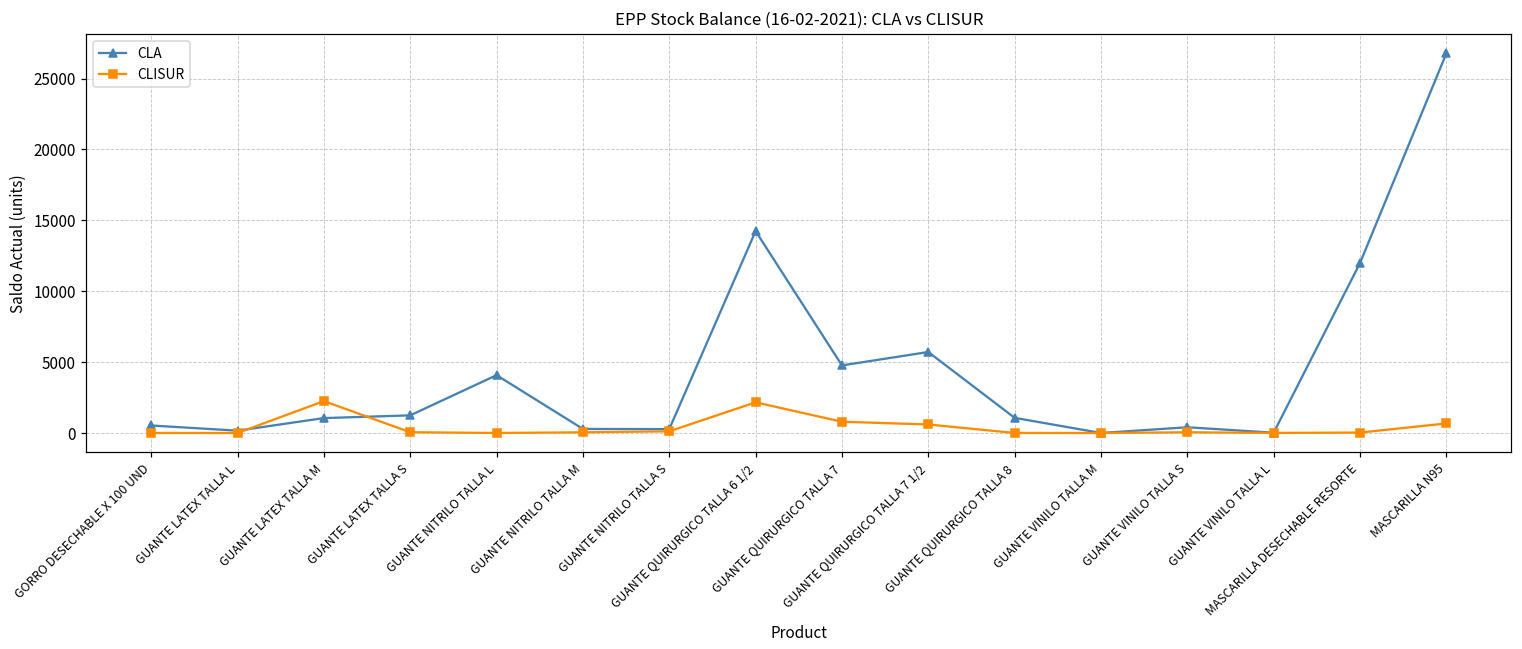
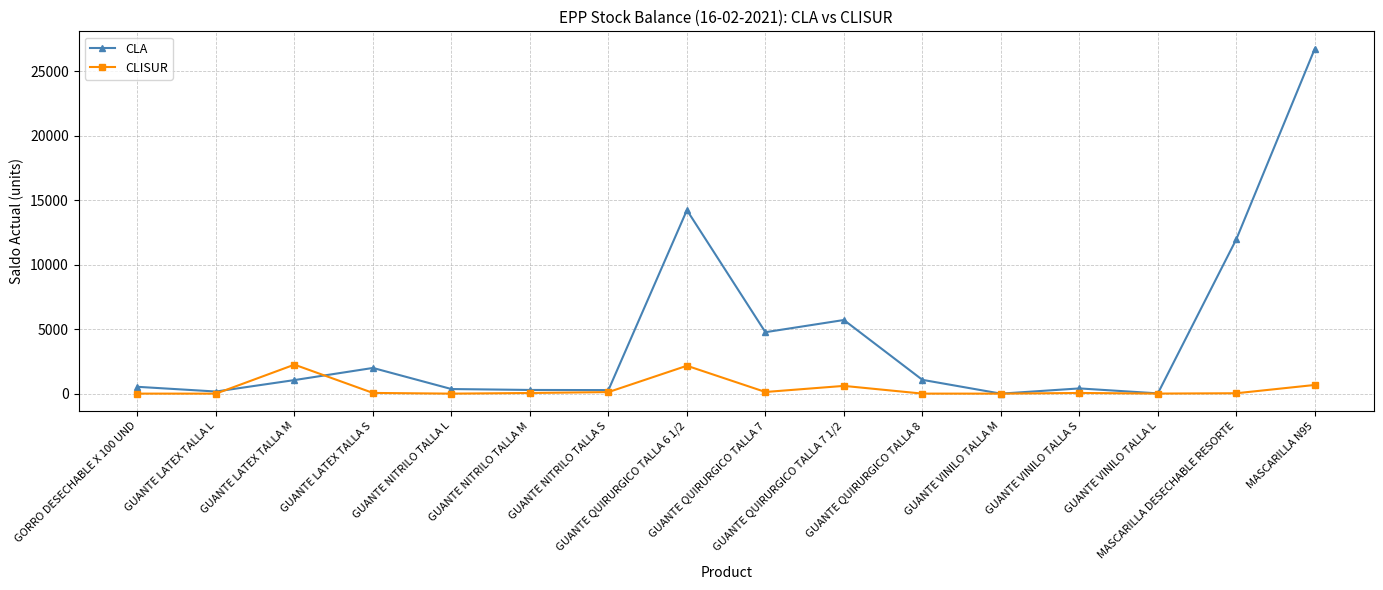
CLA, GUANTE LATEX TALLA S: 1200 -> 2000
CLA, GUANTE NITRILO TALLA L: 4100 -> 400
CLISUR, GUANTE QUIRURGICO TALLA 7: 800 -> 100
